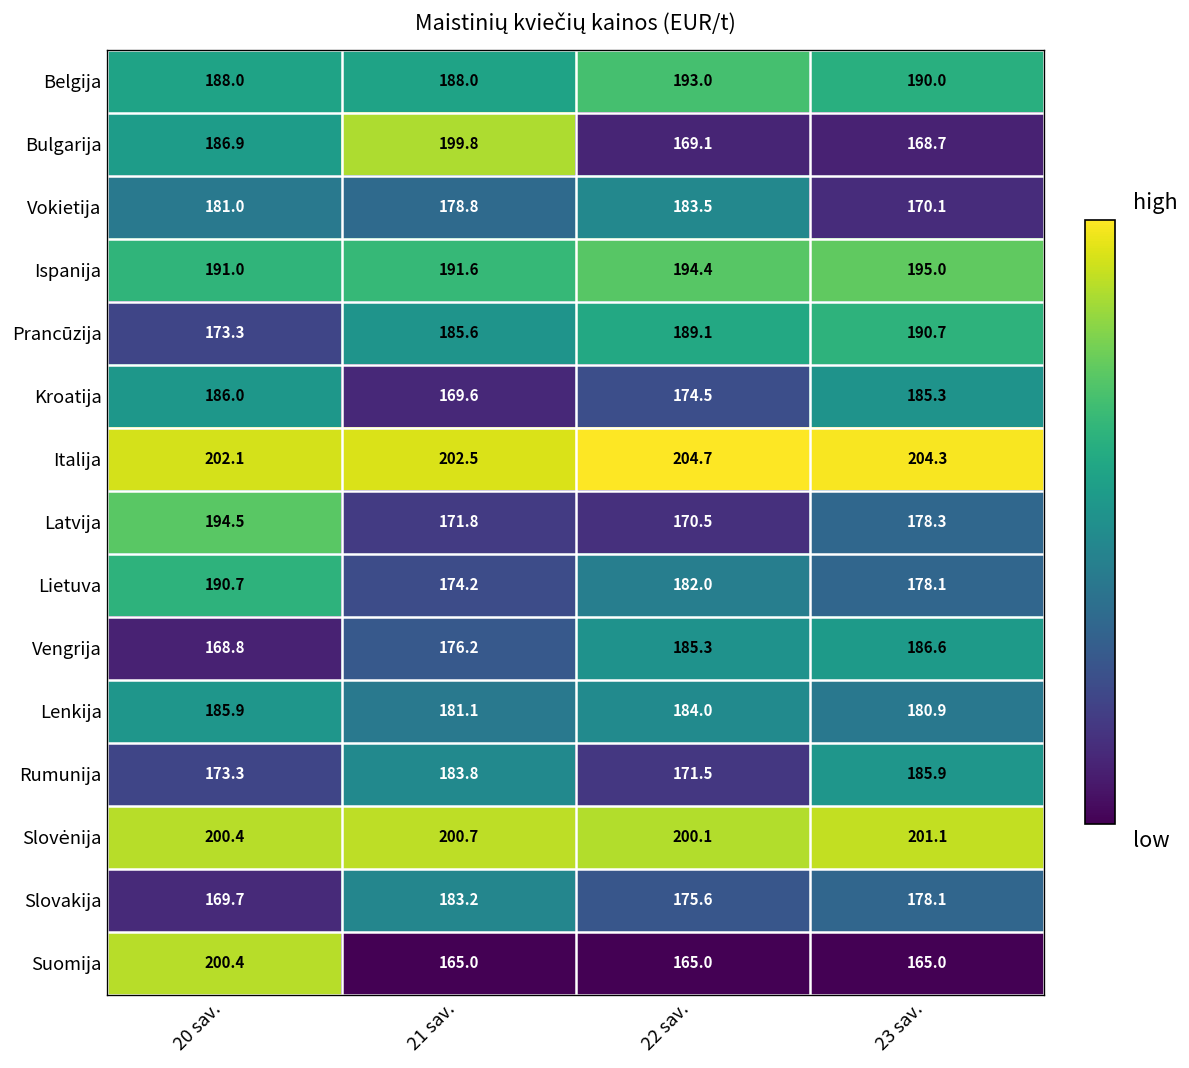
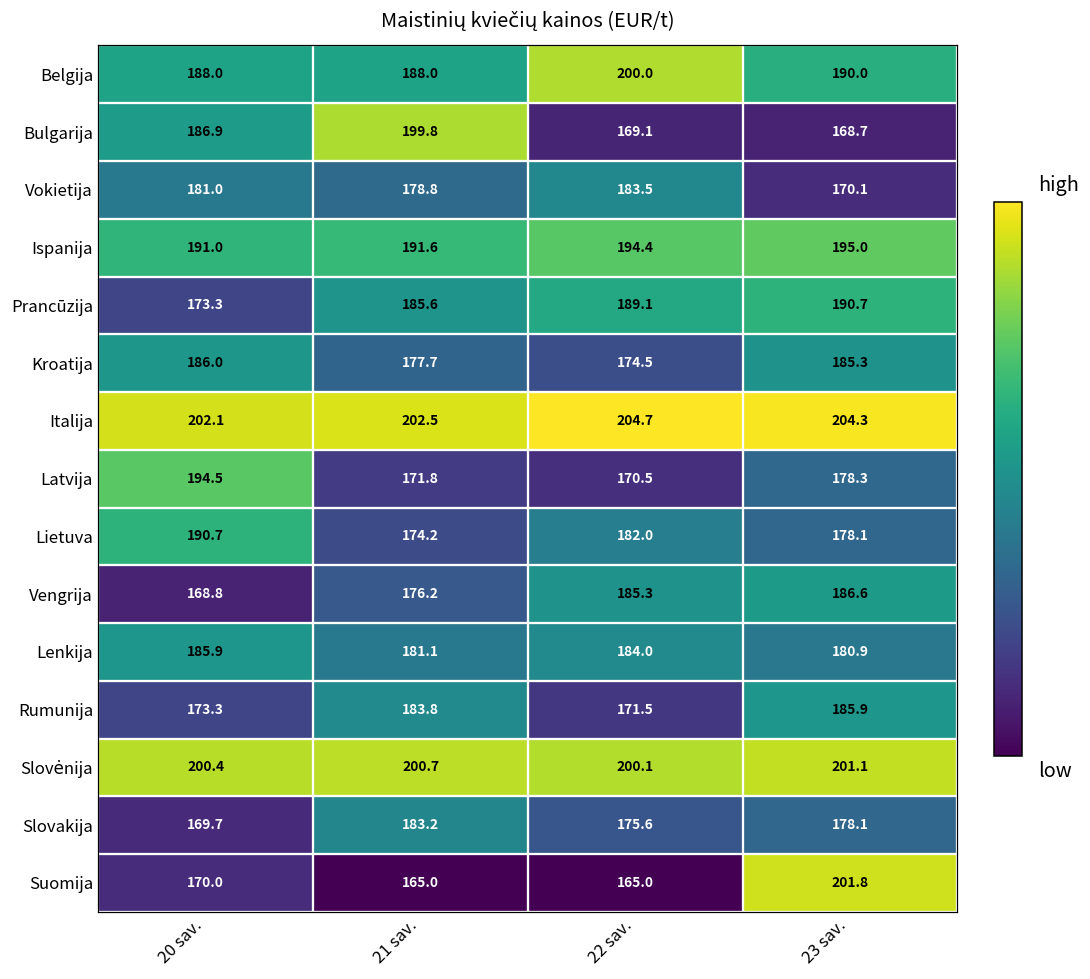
Belgija, 22 sav.: 193.0 -> 200.0
Kroatija, 21 sav.: 169.6 -> 177.7
Suomija, 20 sav.: 200.4 -> 170.0
Suomija, 23 sav.: 165.0 -> 201.8
